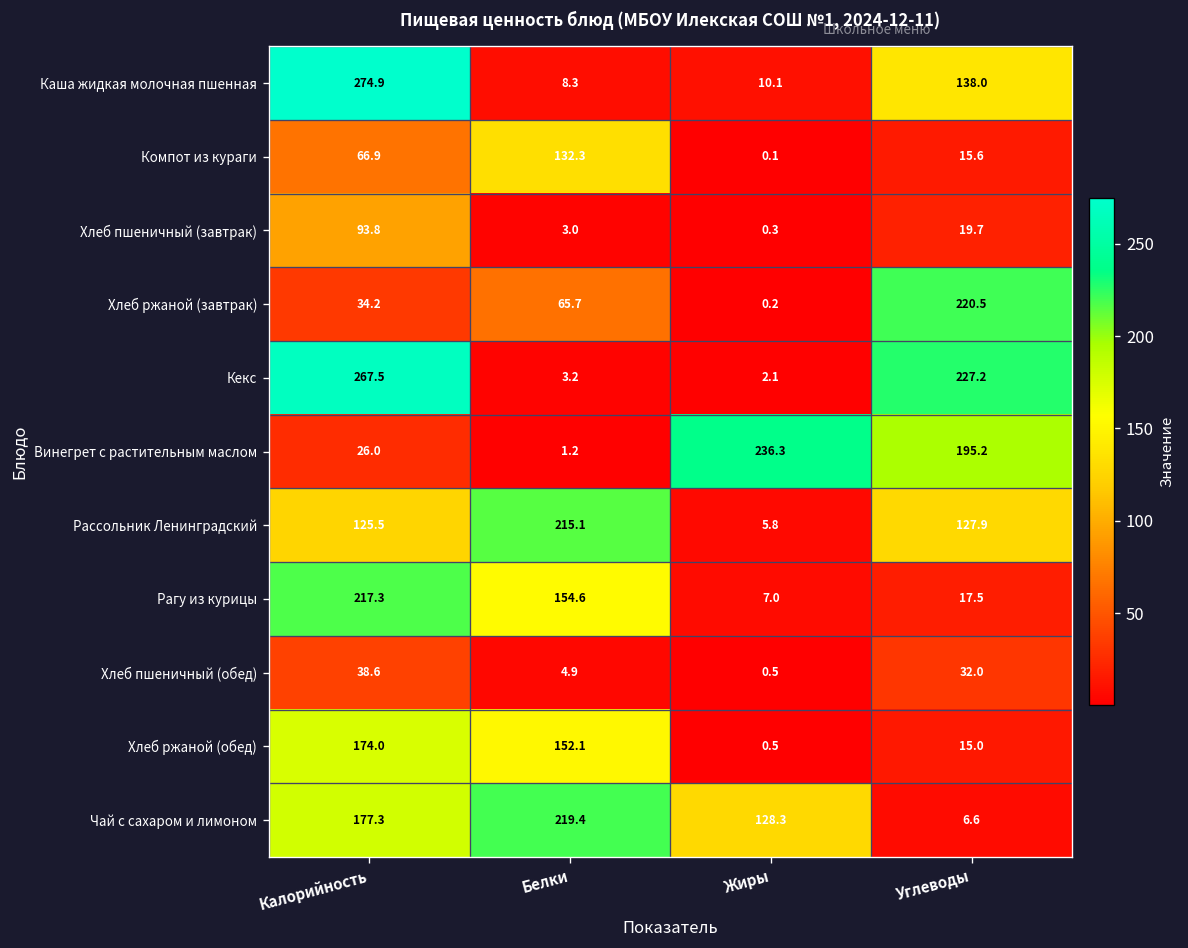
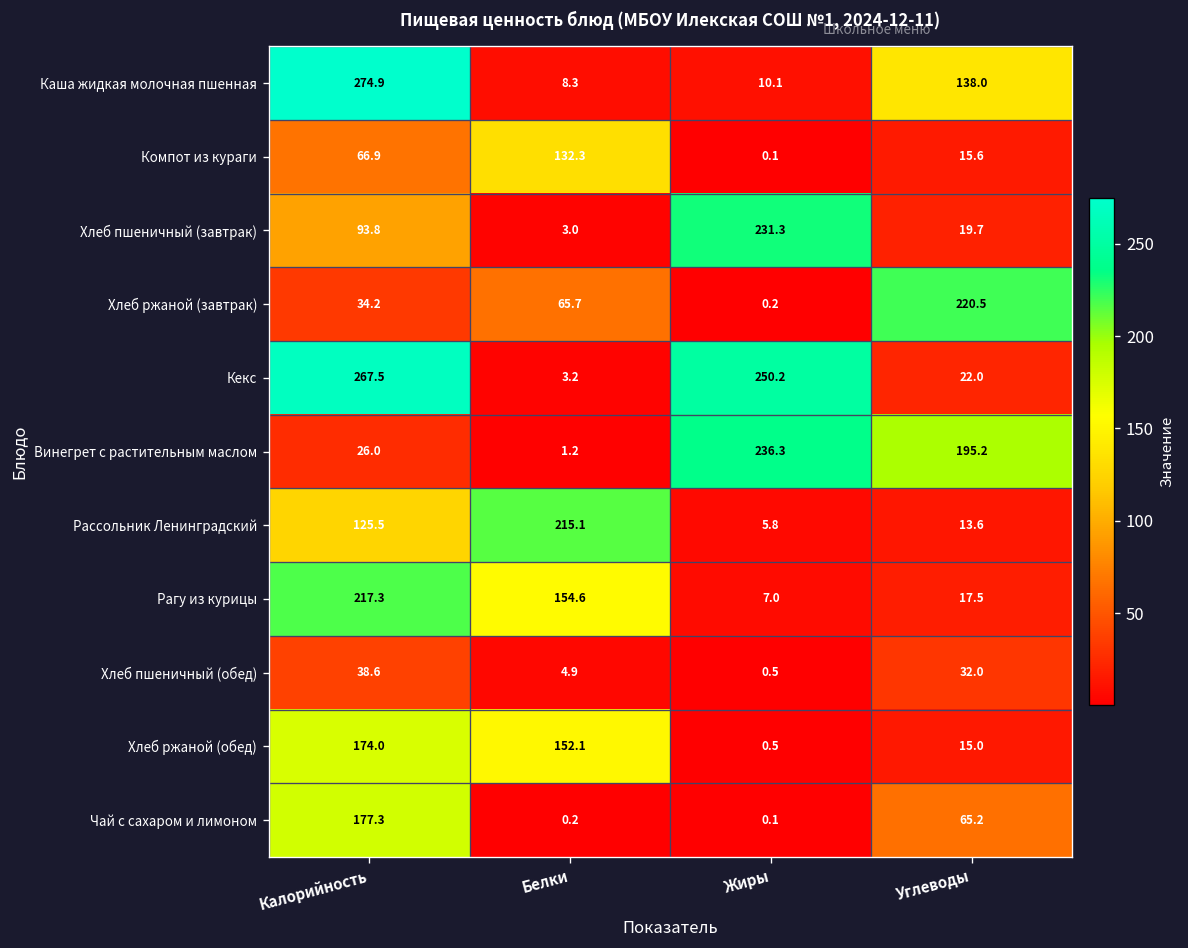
Хлеб пшеничный (завтрак), Жиры: 0.3 -> 231.3
Кекс, Жиры: 2.1 -> 250.2
Кекс, Углеводы: 227.2 -> 22.0
Рассольник Ленинградский, Углеводы: 127.9 -> 13.6
Чай с сахаром и лимоном, Белки: 219.4 -> 0.2
Чай с сахаром и лимоном, Жиры: 128.3 -> 0.1
Чай с сахаром и лимоном, Углеводы: 6.6 -> 65.2
